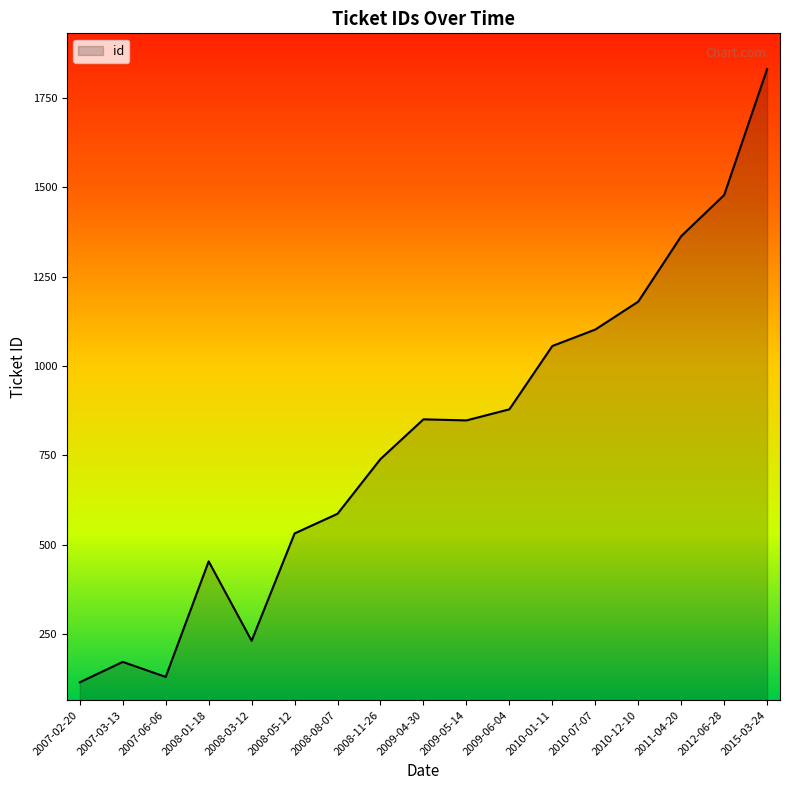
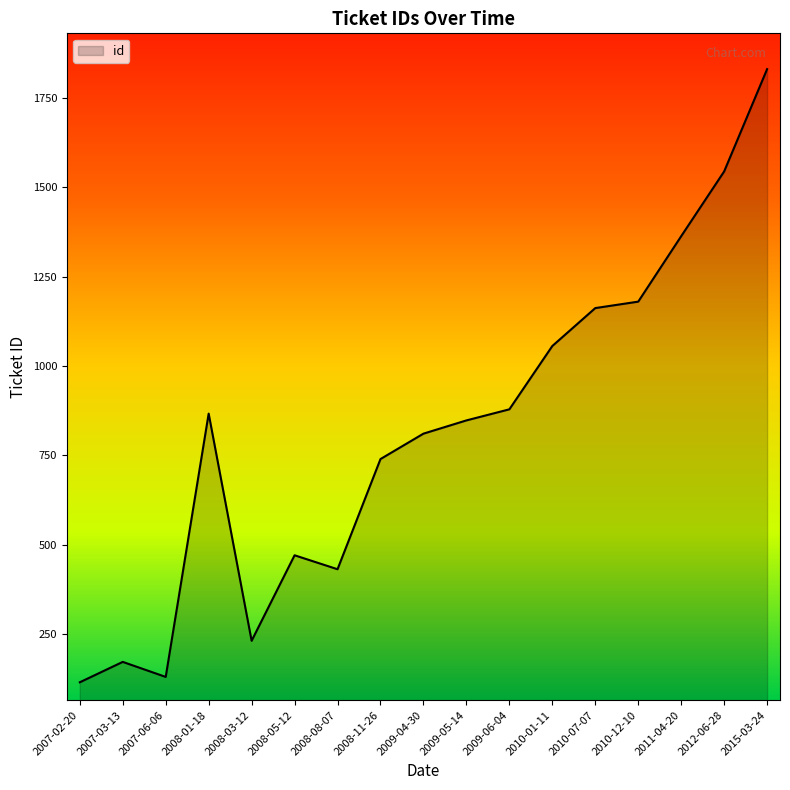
2008-01-18: 450 -> 870
2008-05-12: 530 -> 470
2008-08-07: 590 -> 430
2009-04-30: 850 -> 810
2010-07-07: 1100 -> 1160
2012-06-28: 1480 -> 1540
